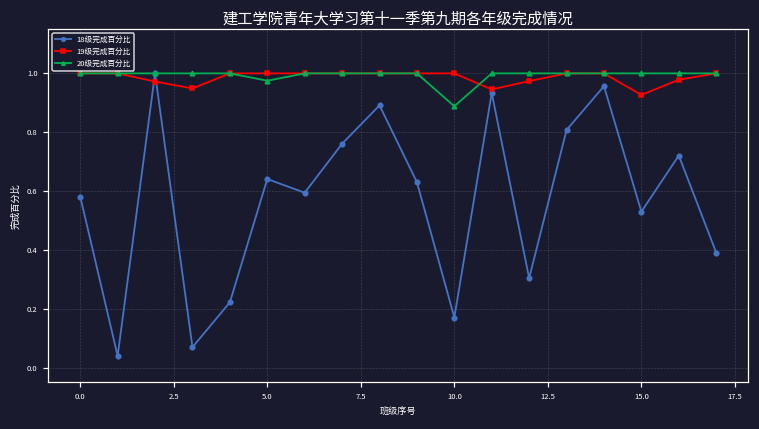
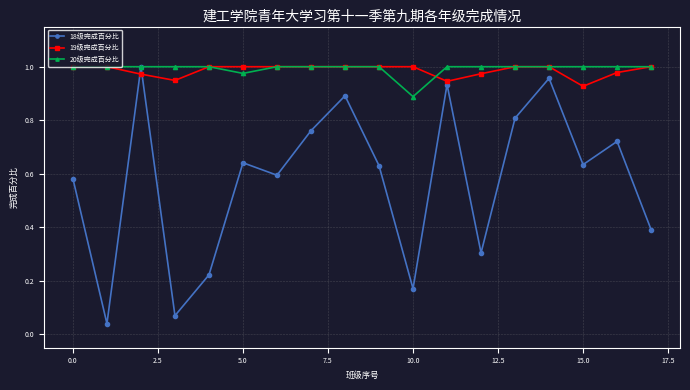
18级完成百分比, 15.0: 0.53 -> 0.63
